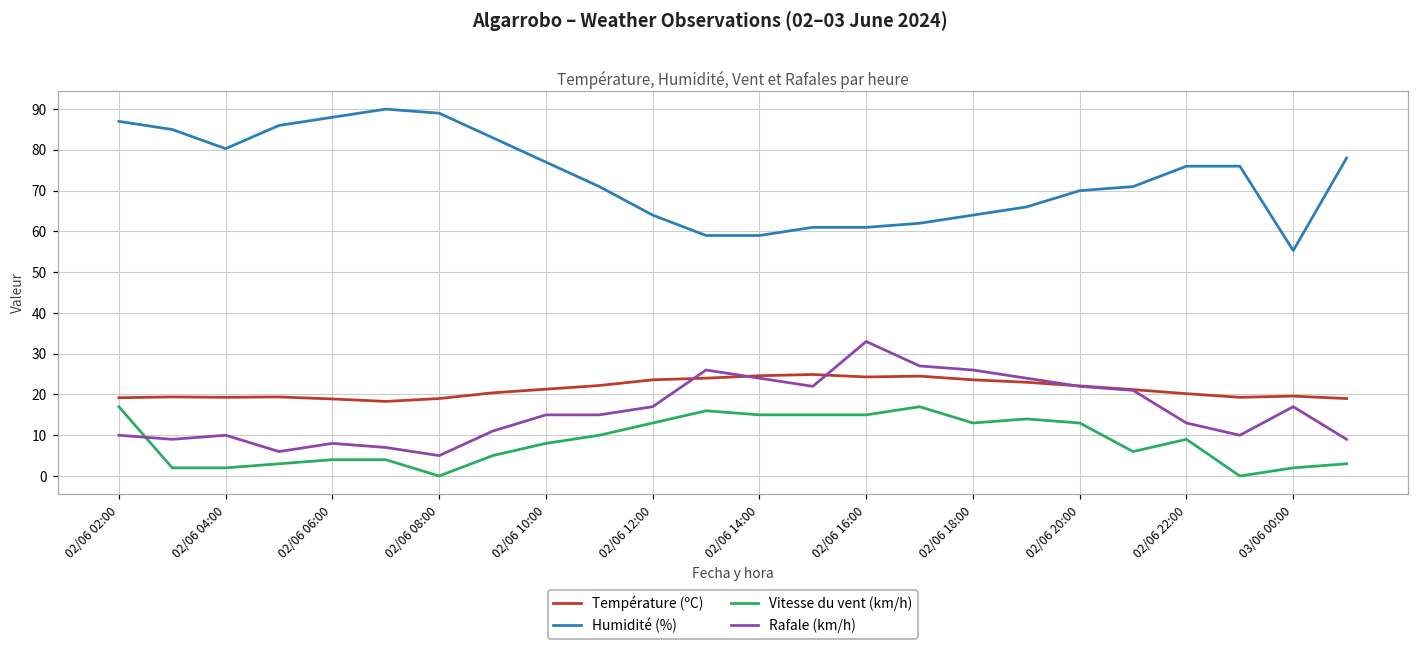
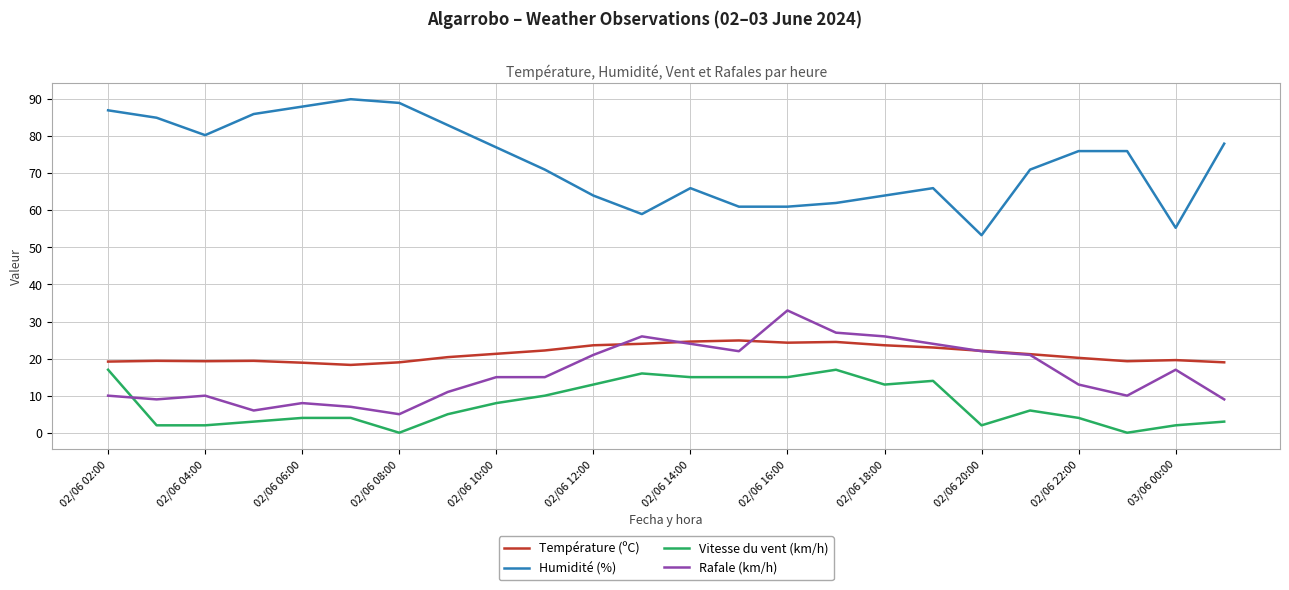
Rafale (km/h), 02/06 12:00: 17 -> 21
Humidité (%), 02/06 14:00: 59 -> 66
Humidité (%), 02/06 20:00: 70 -> 53
Vitesse du vent (km/h), 02/06 20:00: 13 -> 2
Vitesse du vent (km/h), 02/06 22:00: 9 -> 4
